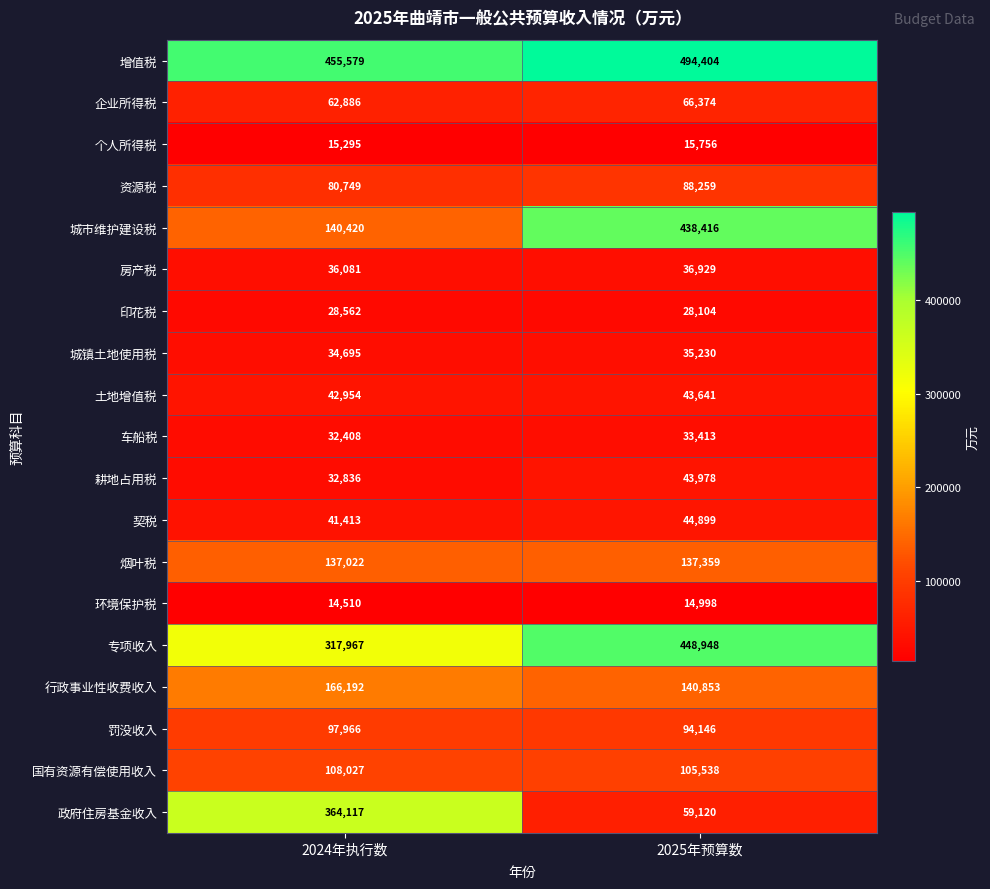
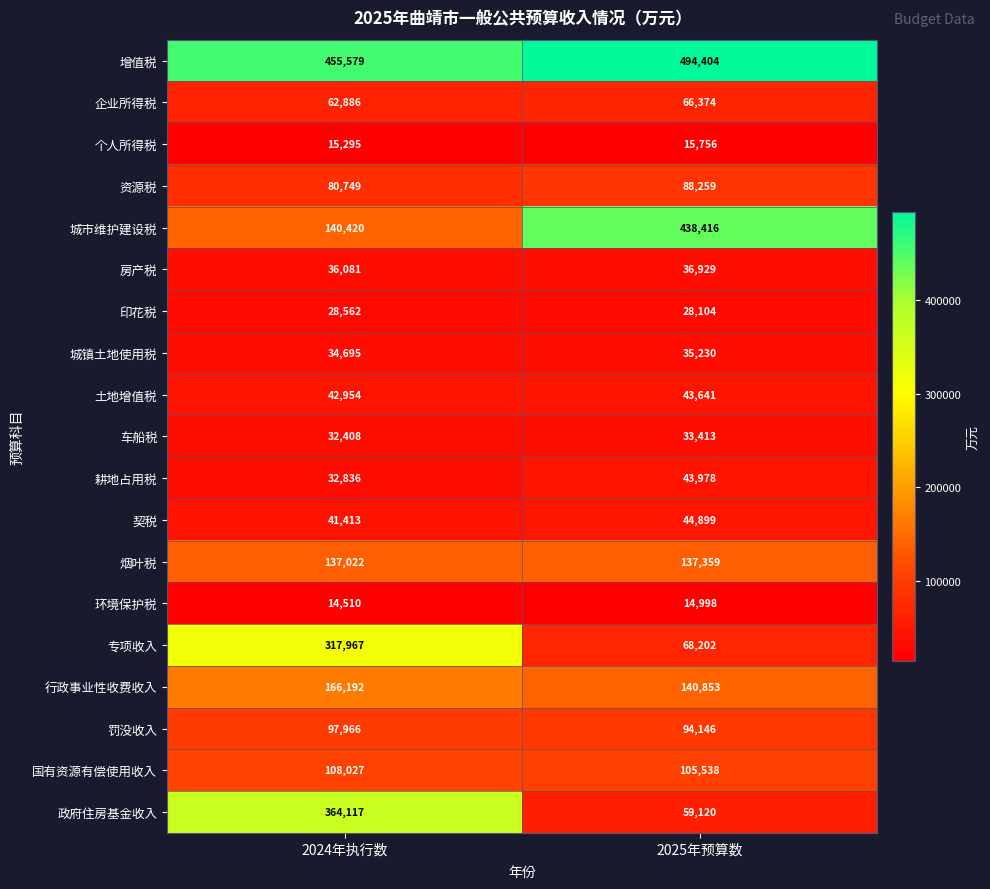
专项收入, 2025年预算数: 448,948 -> 68,202
